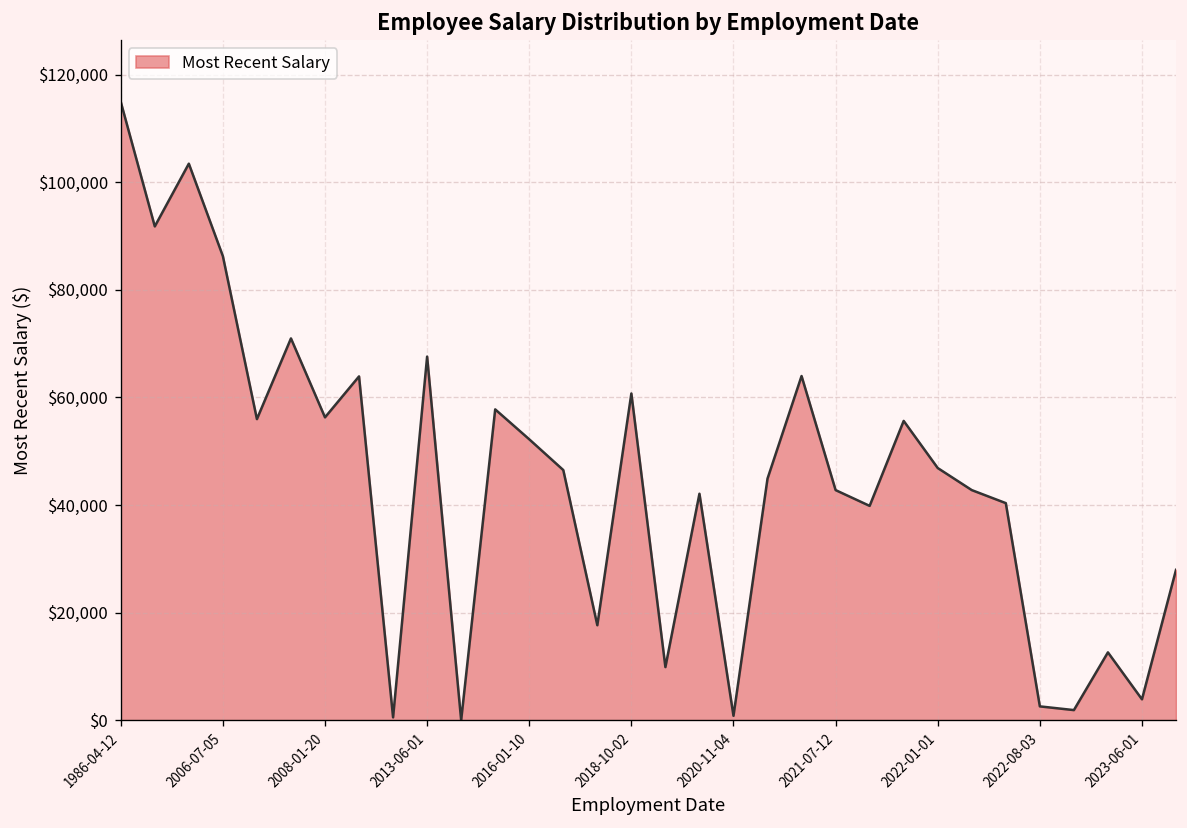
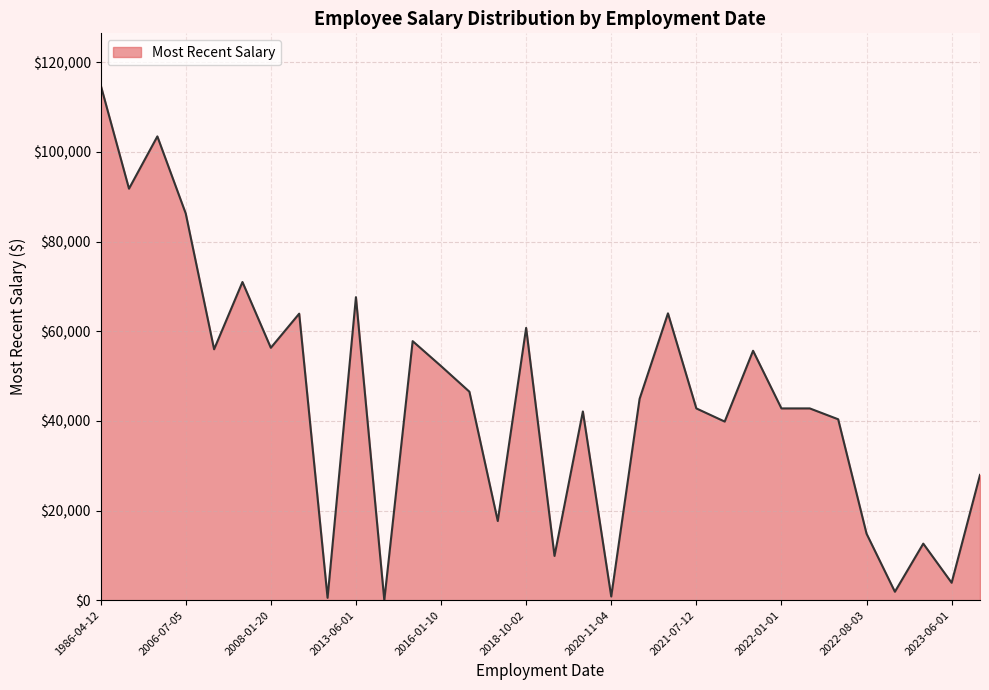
2022-01-01: $47,000 -> $43,000
2022-08-03: $3,000 -> $15,000
